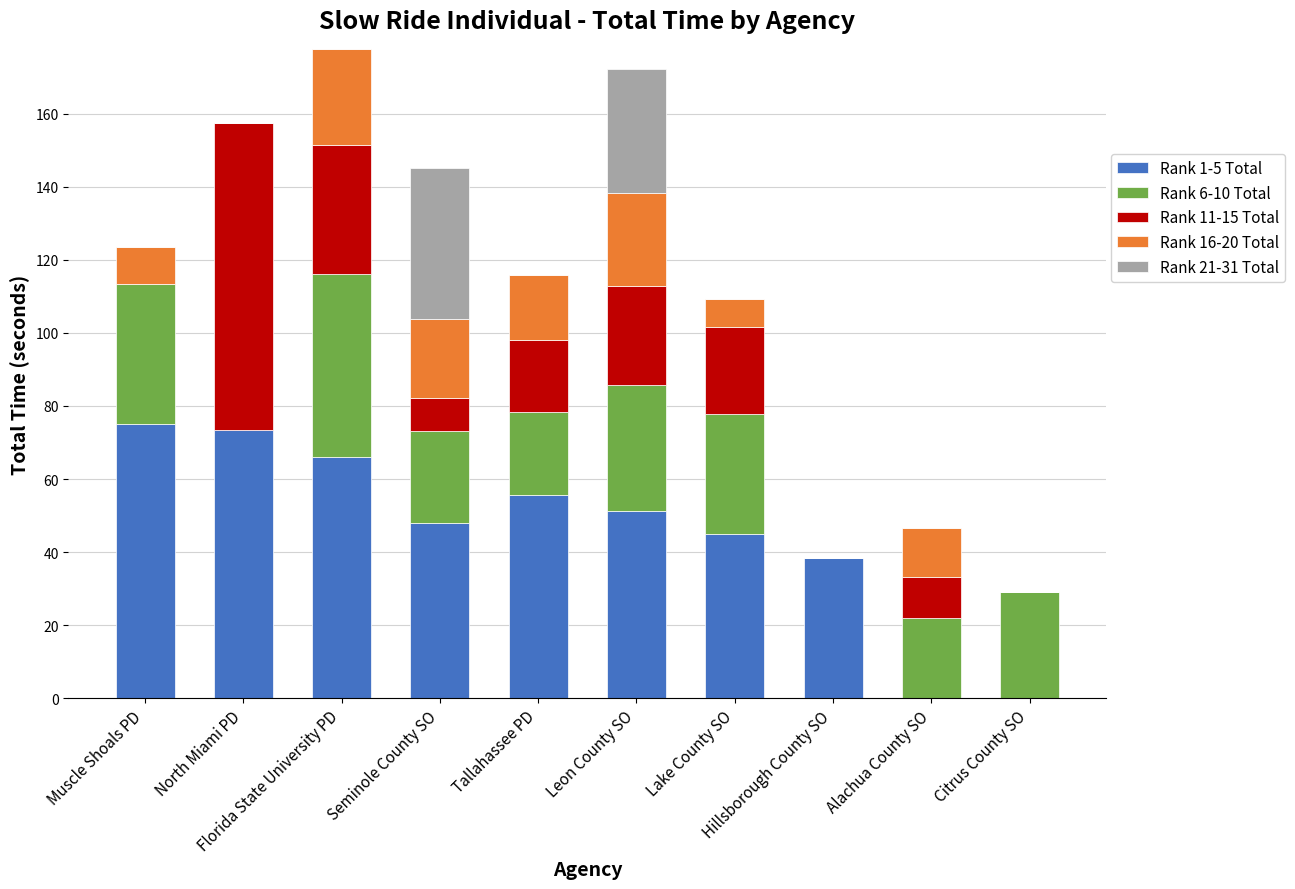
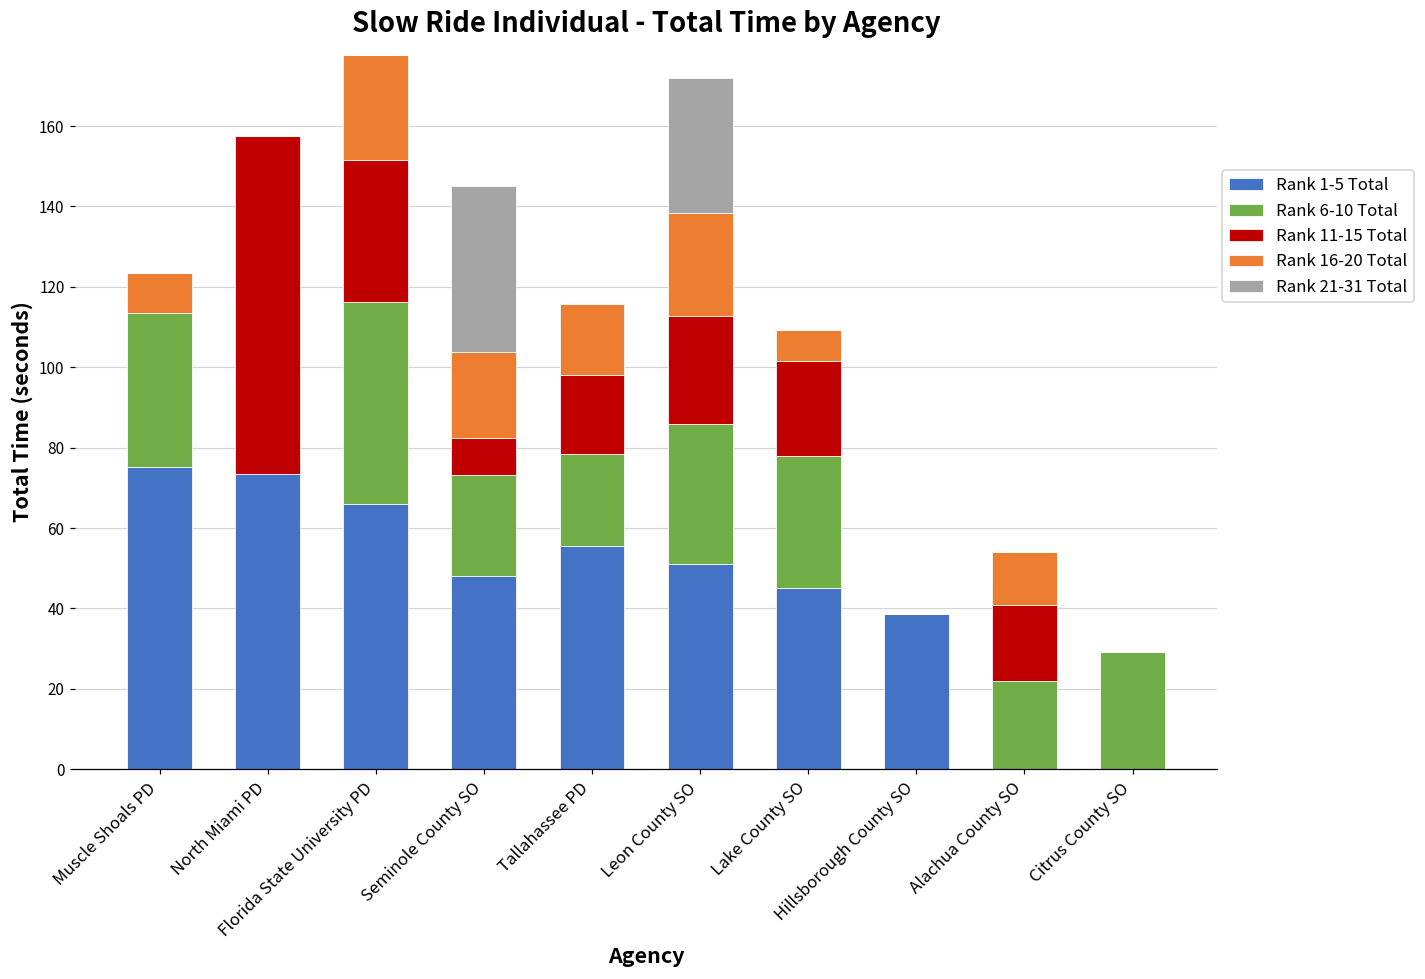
Rank 11-15 Total, Alachua County SO: 11 -> 19
